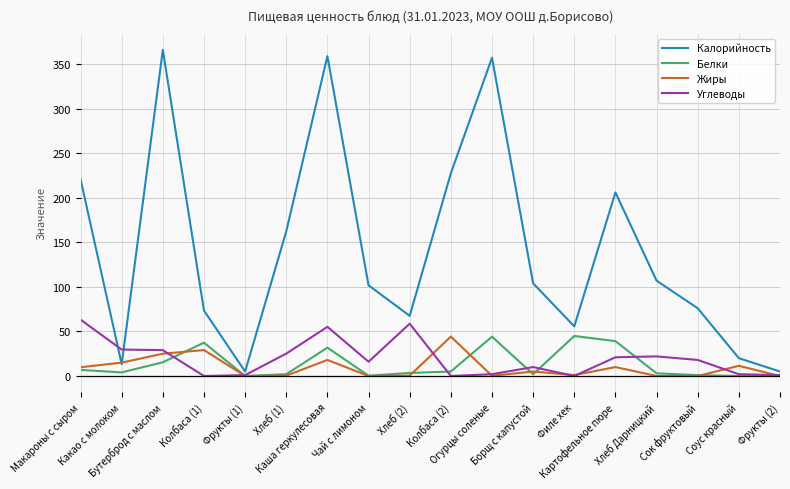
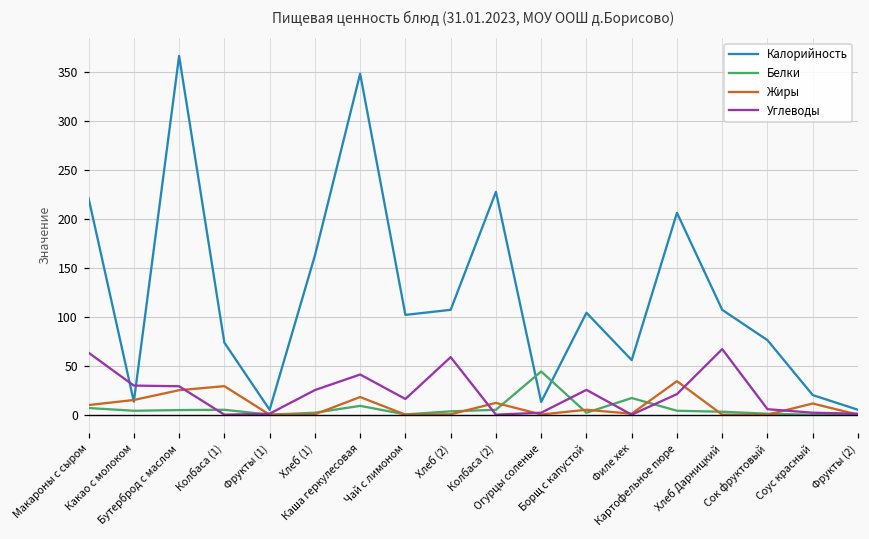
Белки, Бутерброд с маслом: 20 -> 0
Белки, Колбаса (1): 40 -> 10
Калорийность, Каша геркулесовая: 360 -> 350
Белки, Каша геркулесовая: 30 -> 10
Углеводы, Каша геркулесовая: 60 -> 40
Калорийность, Хлеб (2): 70 -> 110
Жиры, Колбаса (2): 40 -> 10
Калорийность, Огурцы соленые: 360 -> 10
Углеводы, Борщ с капустой: 10 -> 30
Белки, Филе хек: 40 -> 20
Белки, Картофельное пюре: 40 -> 0
Жиры, Картофельное пюре: 10 -> 30
Углеводы, Хлеб Дарницкий: 20 -> 70
Углеводы, Сок фруктовый: 20 -> 10
